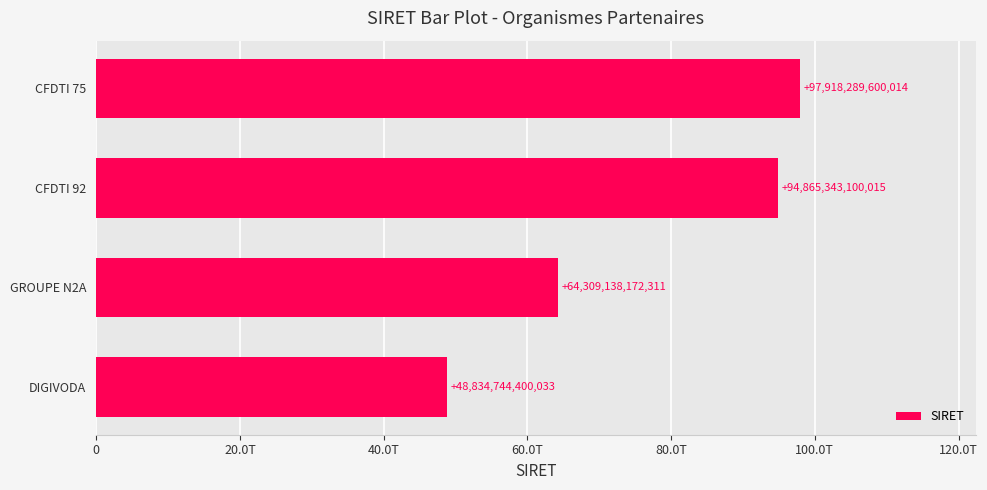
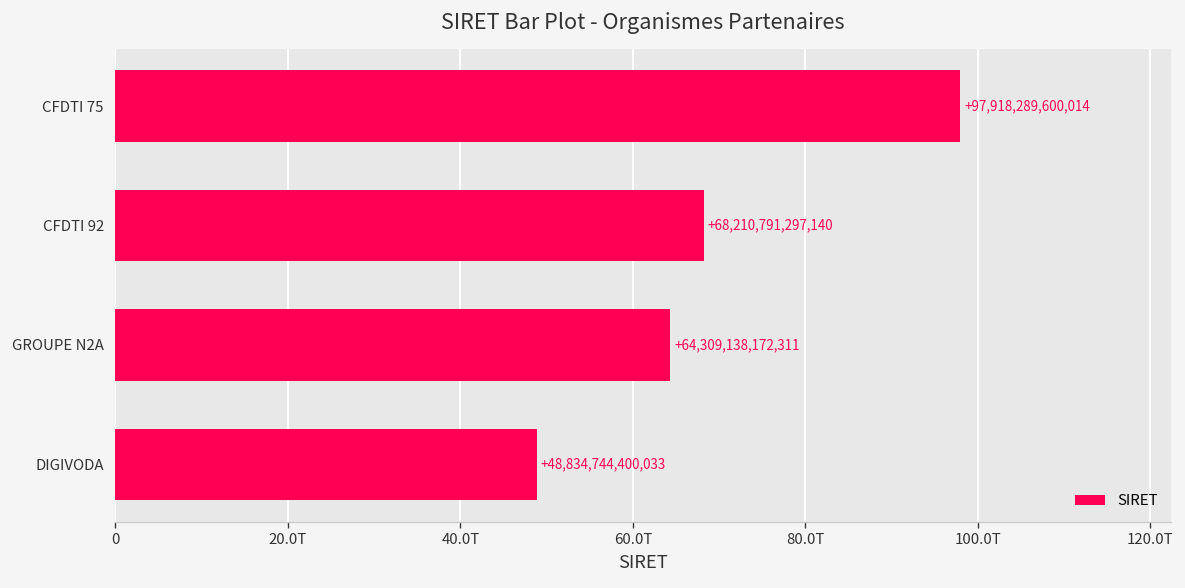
CFDTI 92: +94,865,343,100,015 -> +68,210,791,297,140
